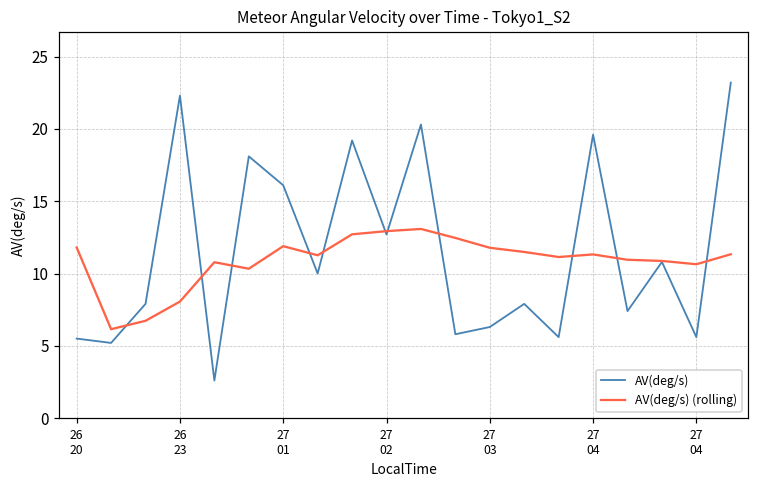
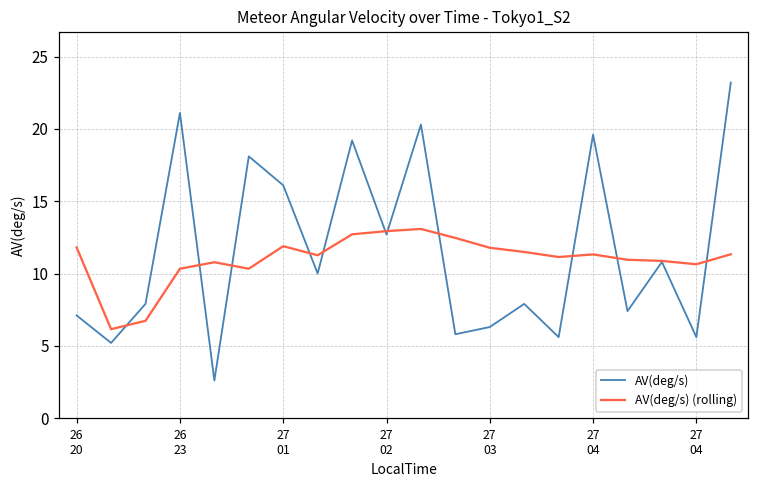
AV(deg/s), 26 20: 5.5 -> 7.1
AV(deg/s), 26 23: 22.3 -> 21.1
AV(deg/s) (rolling), 26 23: 8.1 -> 10.3
